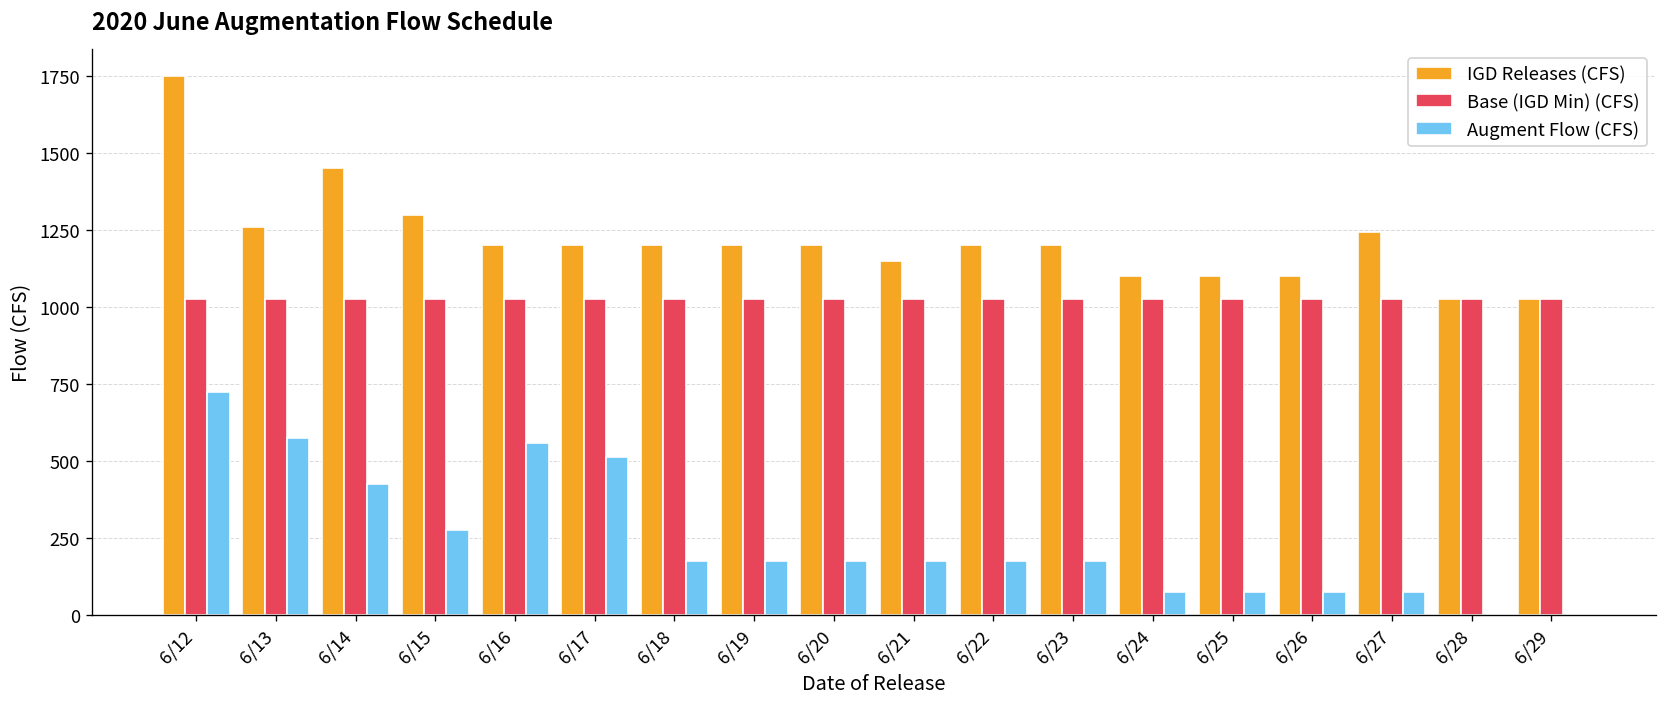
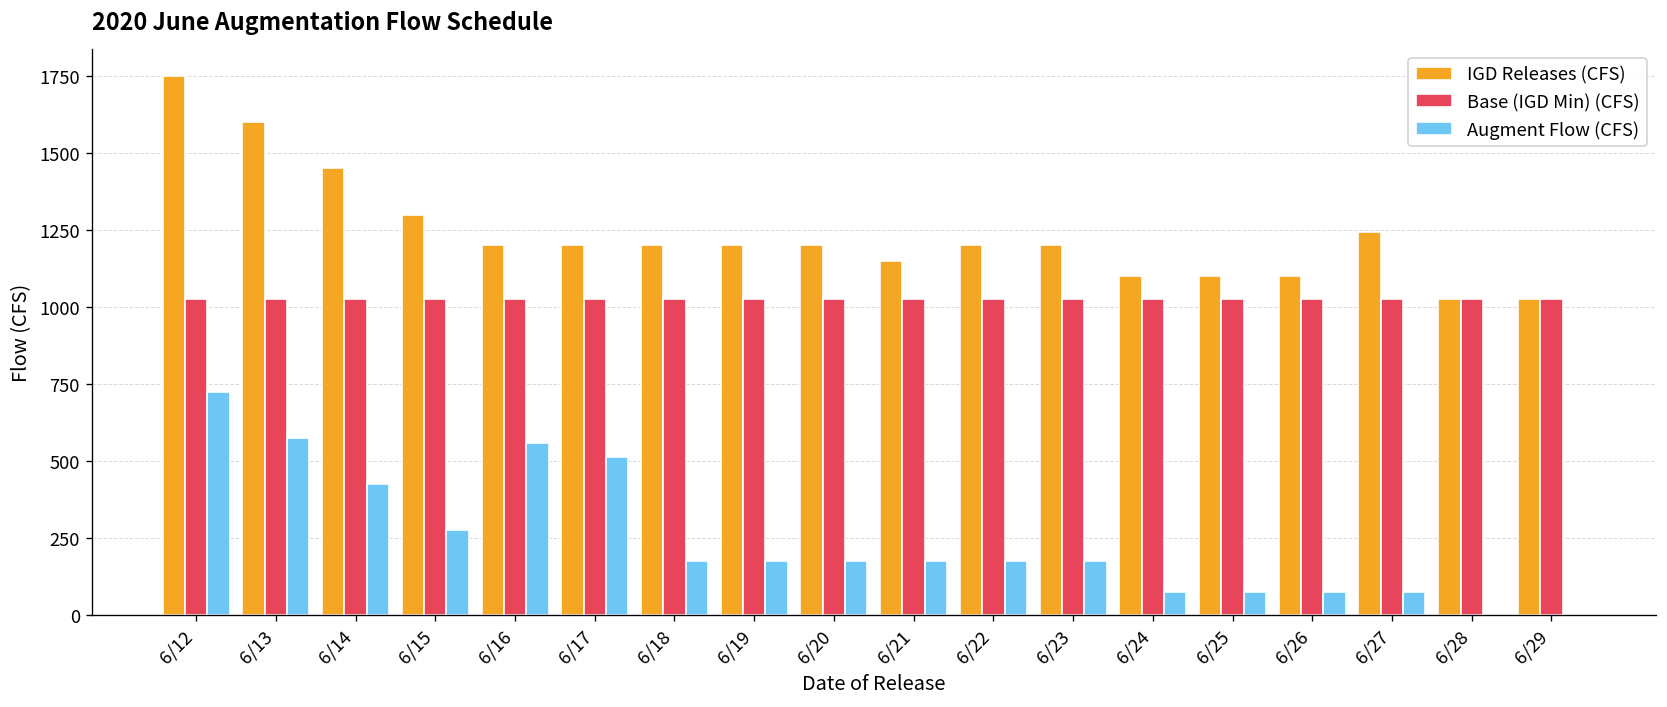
IGD Releases (CFS), 6/13: 1260 -> 1600
